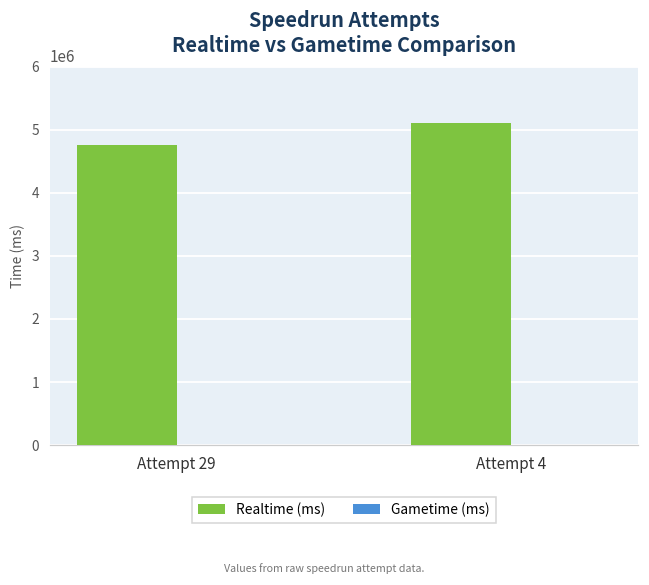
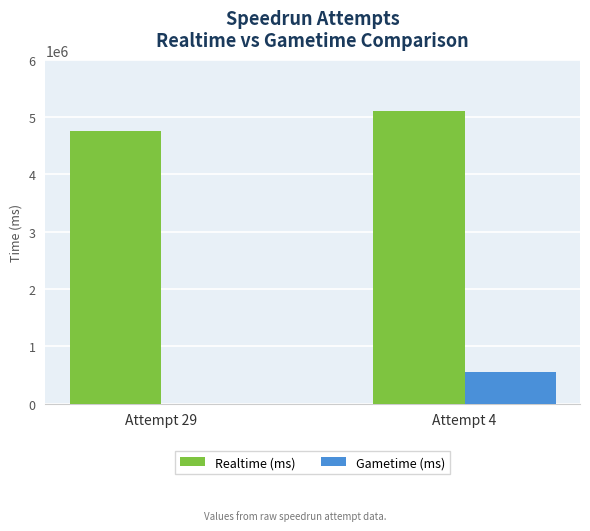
Gametime (ms), Attempt 4: 0 -> 500000
